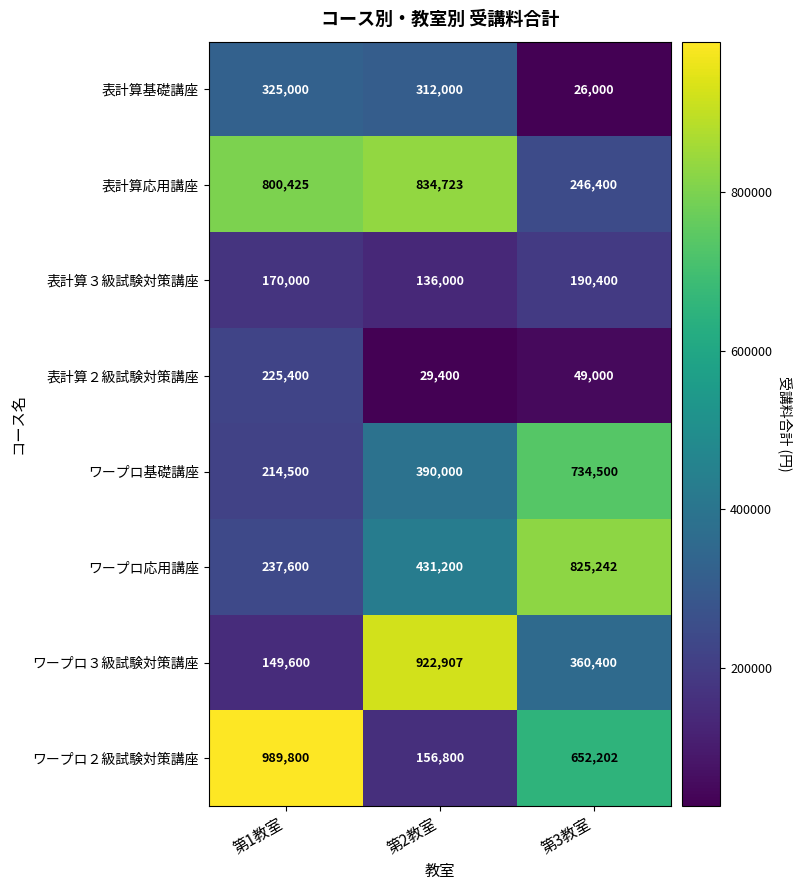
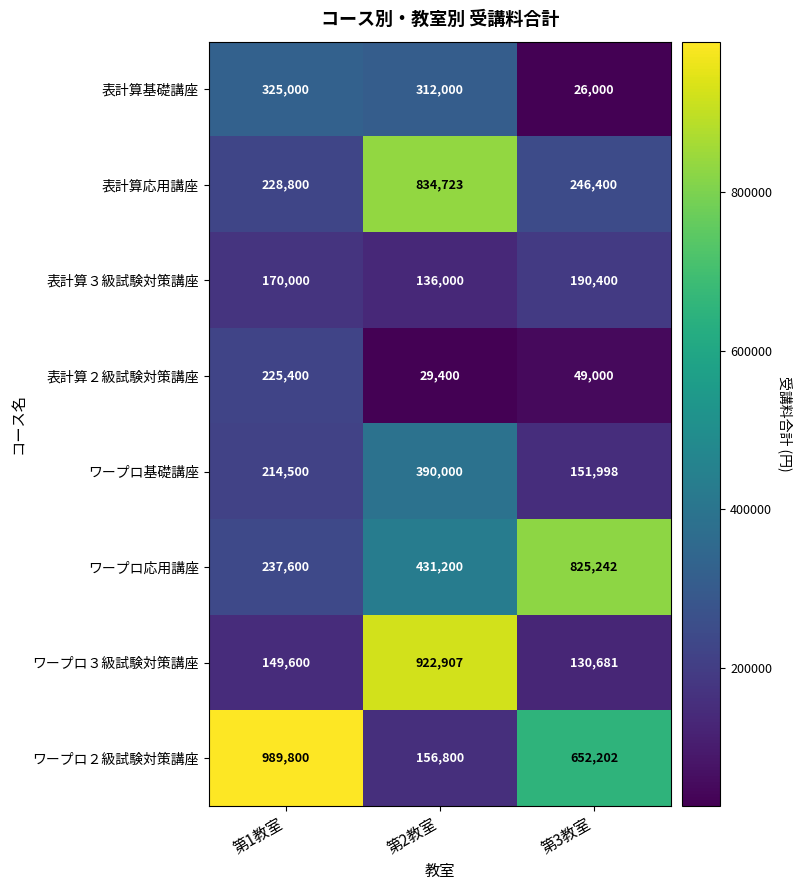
表計算応用講座, 第1教室: 800,425 -> 228,800
ワープロ基礎講座, 第3教室: 734,500 -> 151,998
ワープロ３級試験対策講座, 第3教室: 360,400 -> 130,681
